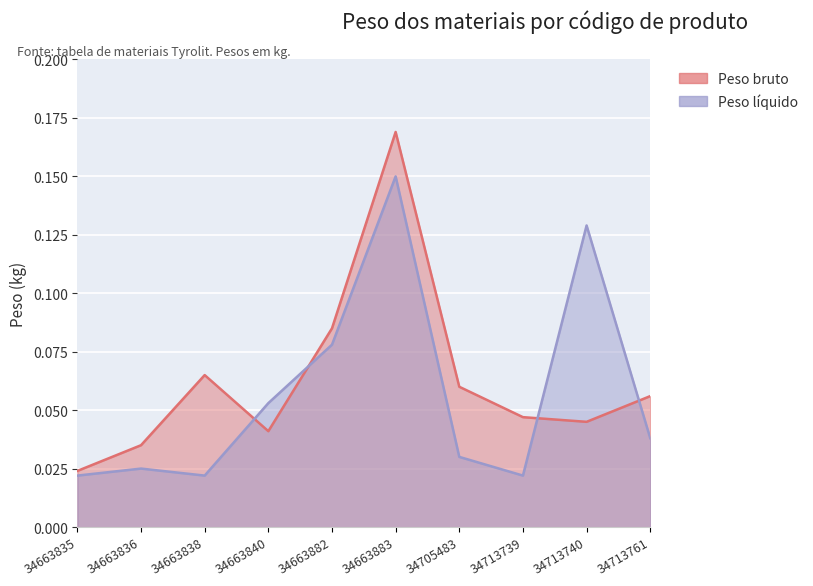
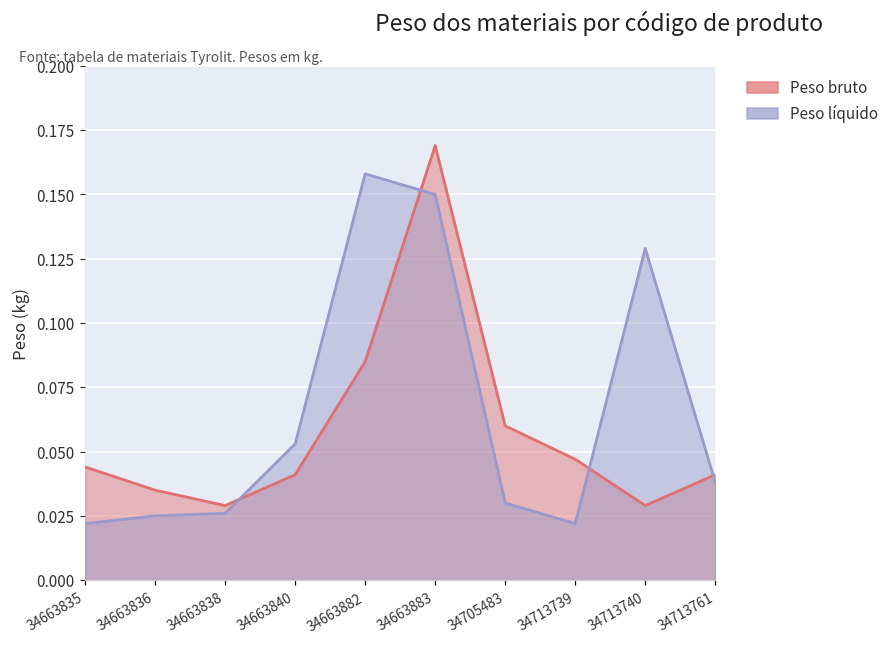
Peso bruto, 34663835: 0.024 -> 0.044
Peso bruto, 34663838: 0.065 -> 0.029
Peso líquido, 34663838: 0.022 -> 0.026
Peso líquido, 34663882: 0.078 -> 0.158
Peso bruto, 34713740: 0.045 -> 0.029
Peso bruto, 34713761: 0.056 -> 0.041
